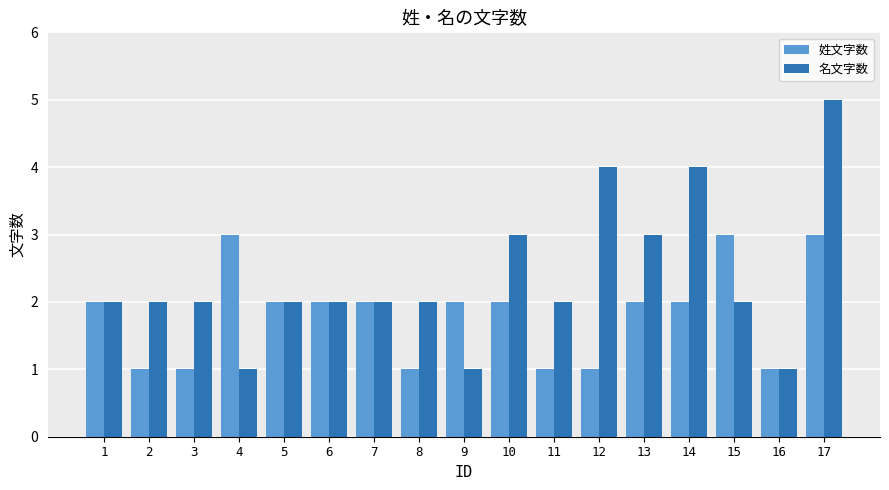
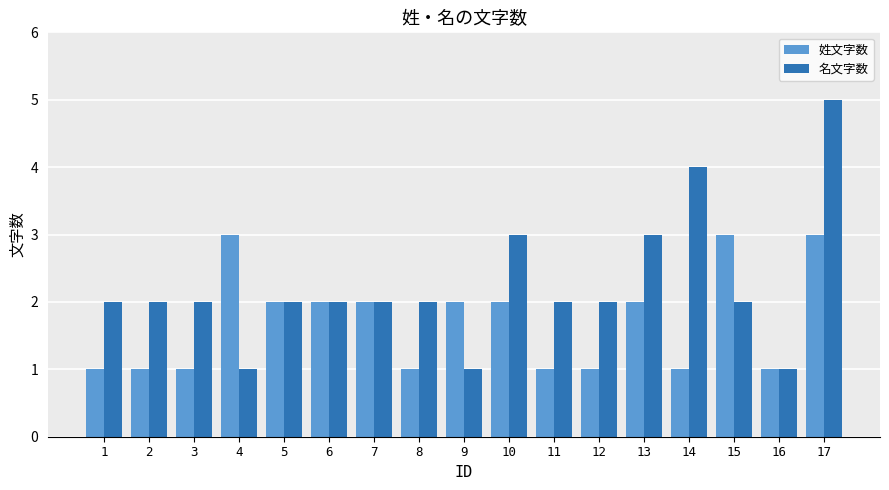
姓文字数, 1: 2 -> 1
名文字数, 12: 4 -> 2
姓文字数, 14: 2 -> 1
